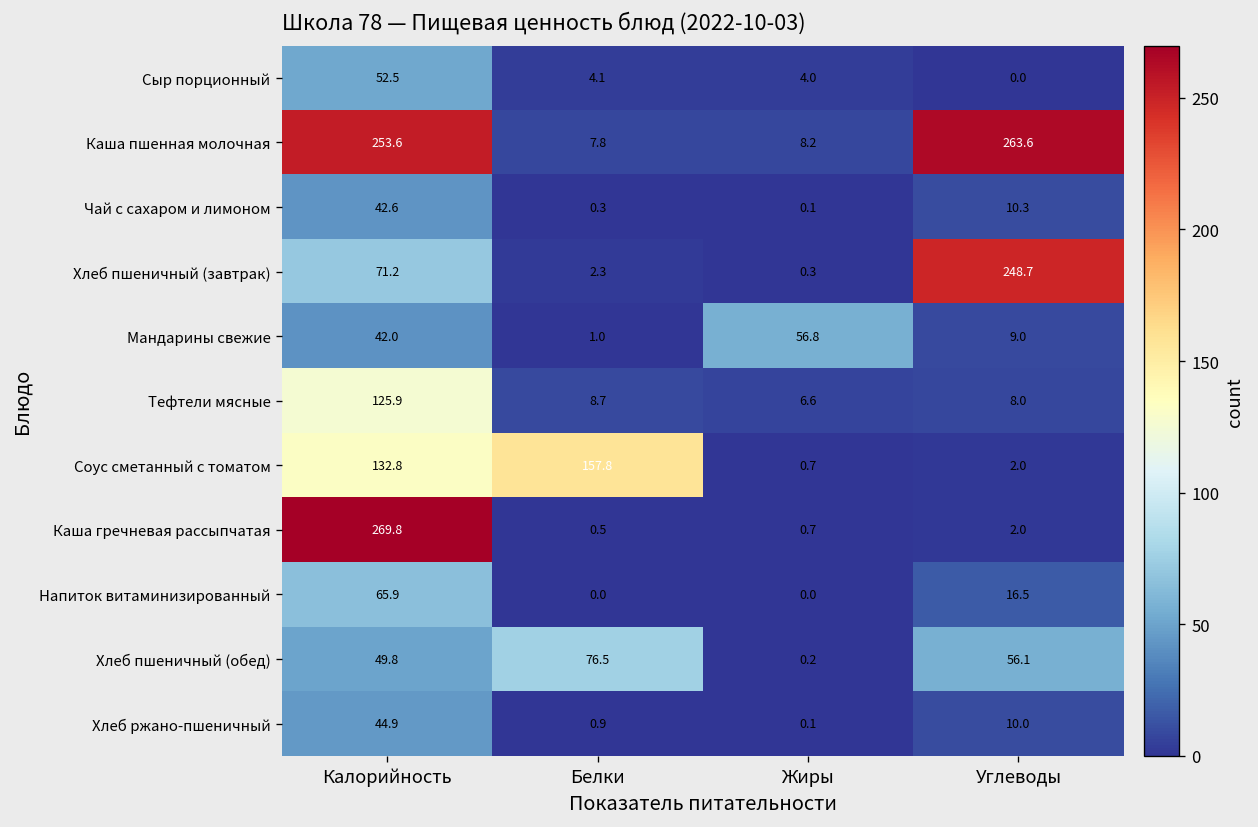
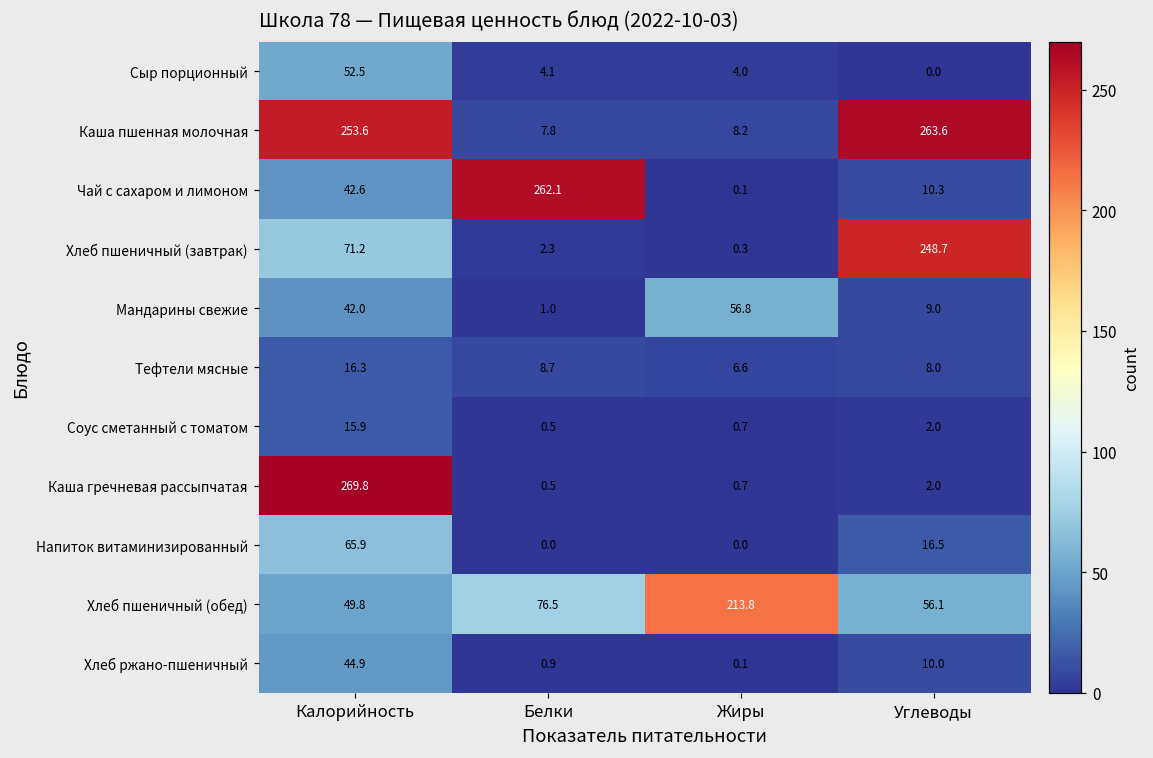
Чай с сахаром и лимоном, Белки: 0.3 -> 262.1
Тефтели мясные, Калорийность: 125.9 -> 16.3
Соус сметанный с томатом, Калорийность: 132.8 -> 15.9
Соус сметанный с томатом, Белки: 157.8 -> 0.5
Хлеб пшеничный (обед), Жиры: 0.2 -> 213.8
